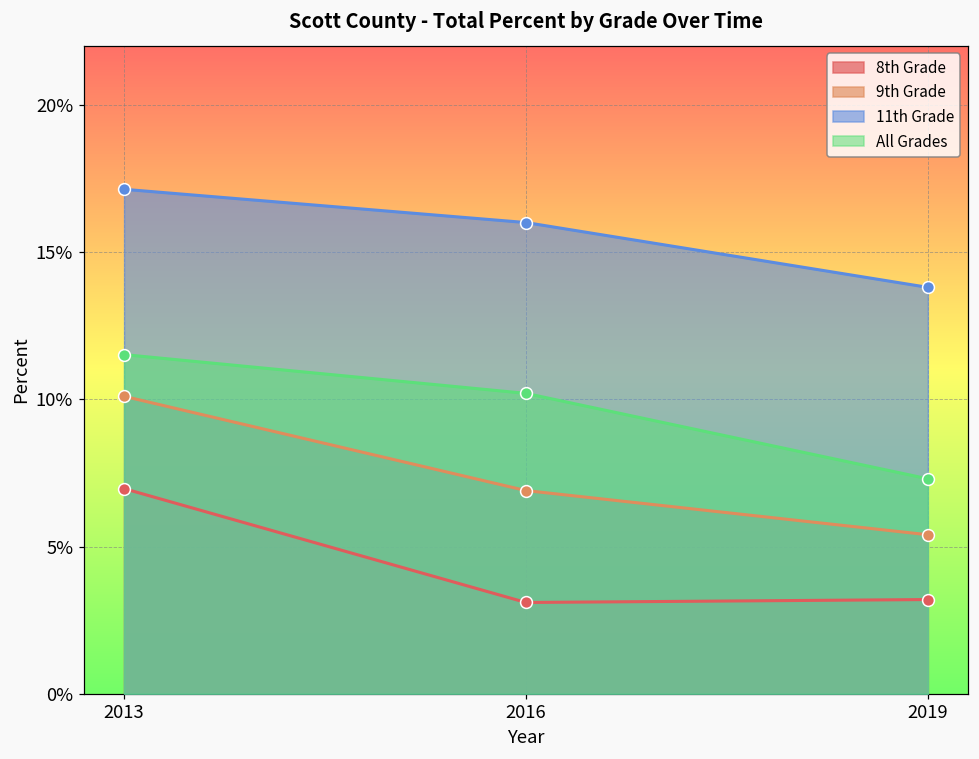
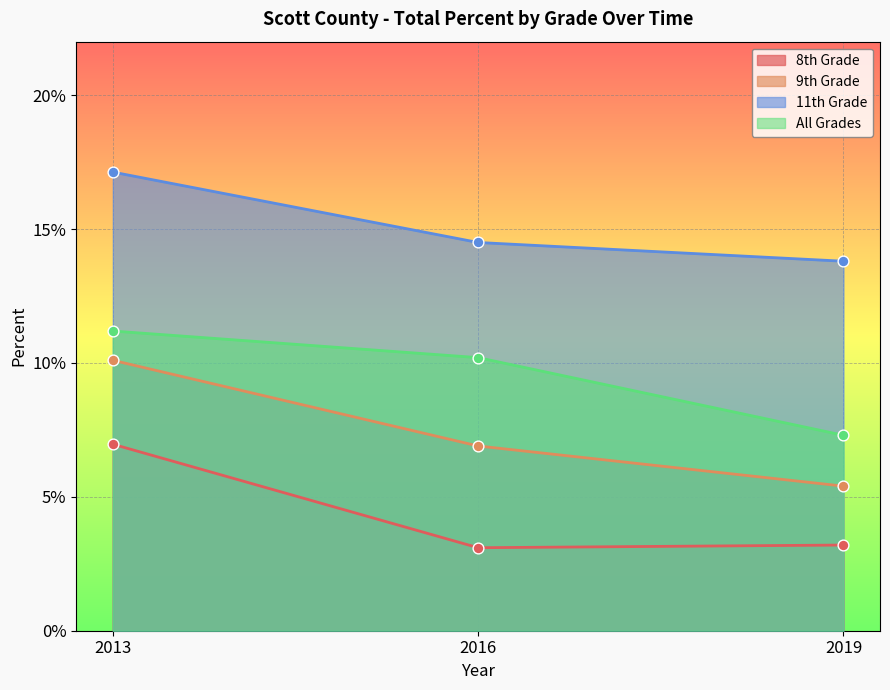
All Grades, 2013: 11.5% -> 11.2%
11th Grade, 2016: 16.0% -> 14.5%
